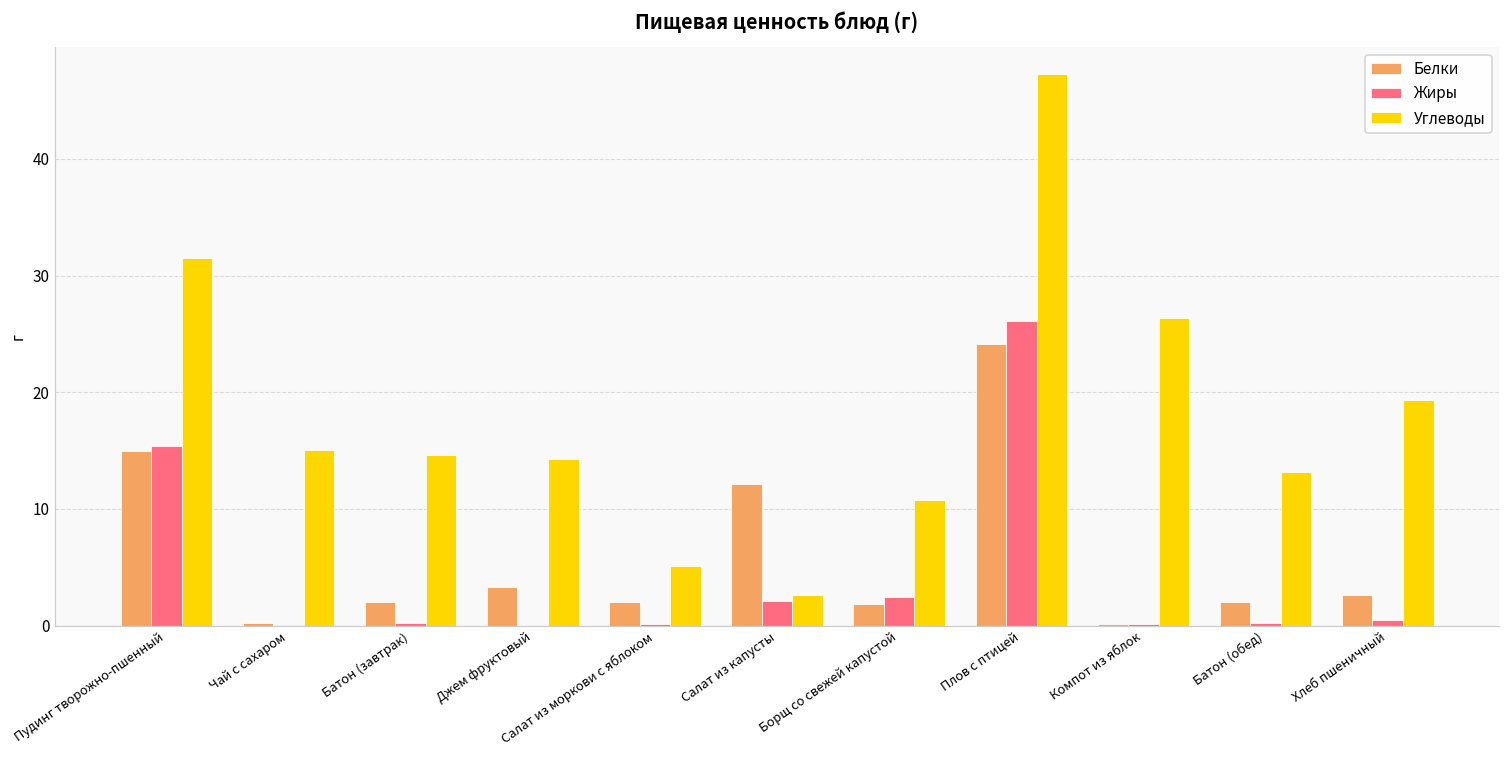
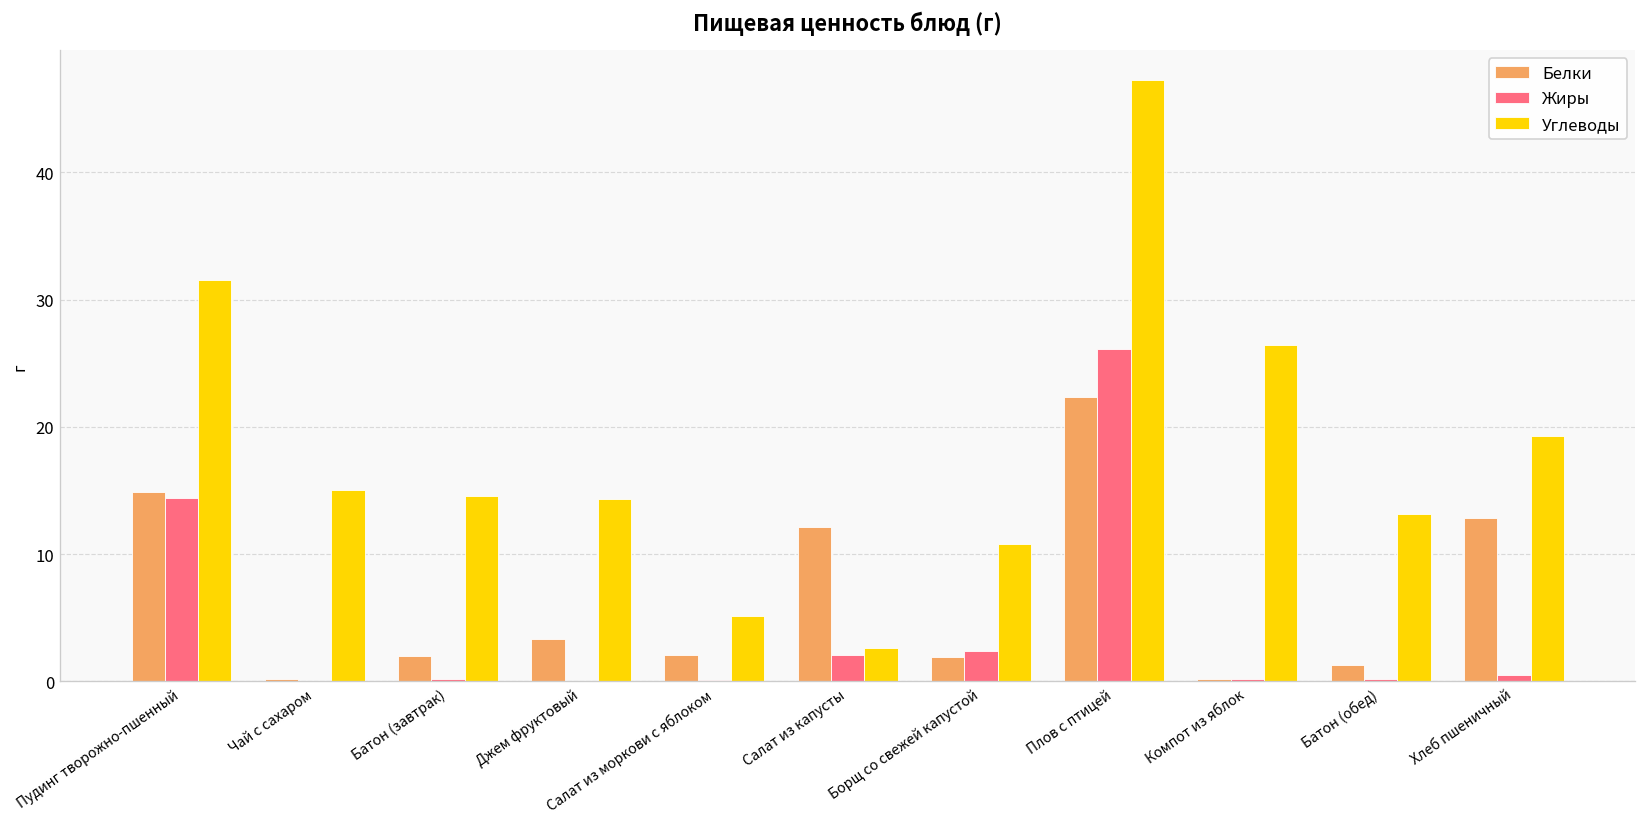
Жиры, Пудинг творожно-пшенный: 15.4 -> 14.4
Белки, Плов с птицей: 24.2 -> 22.4
Белки, Батон (обед): 2.0 -> 1.3
Белки, Хлеб пшеничный: 2.6 -> 12.9
